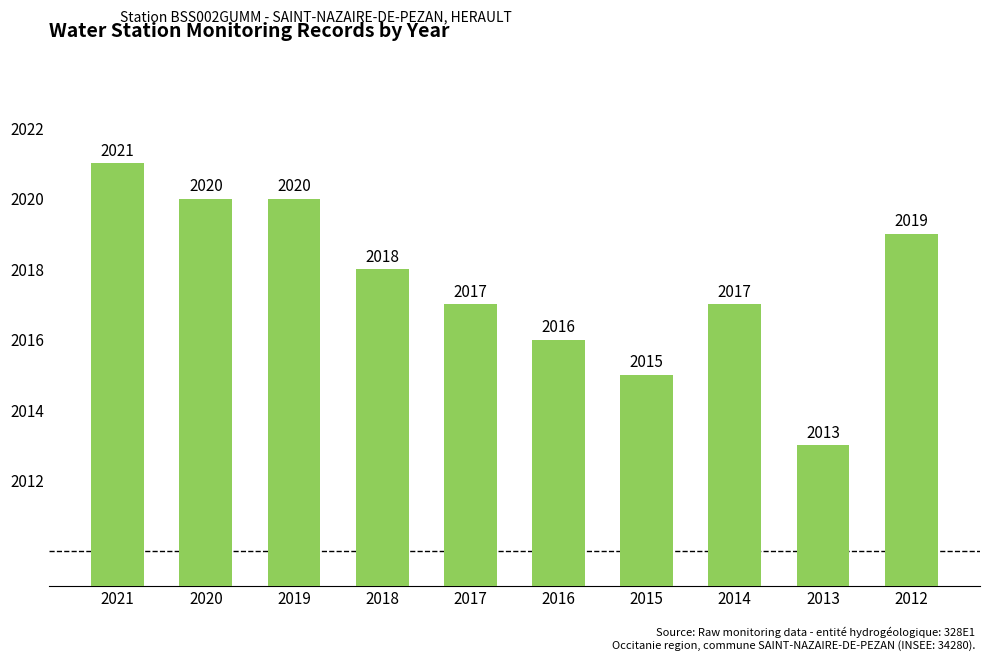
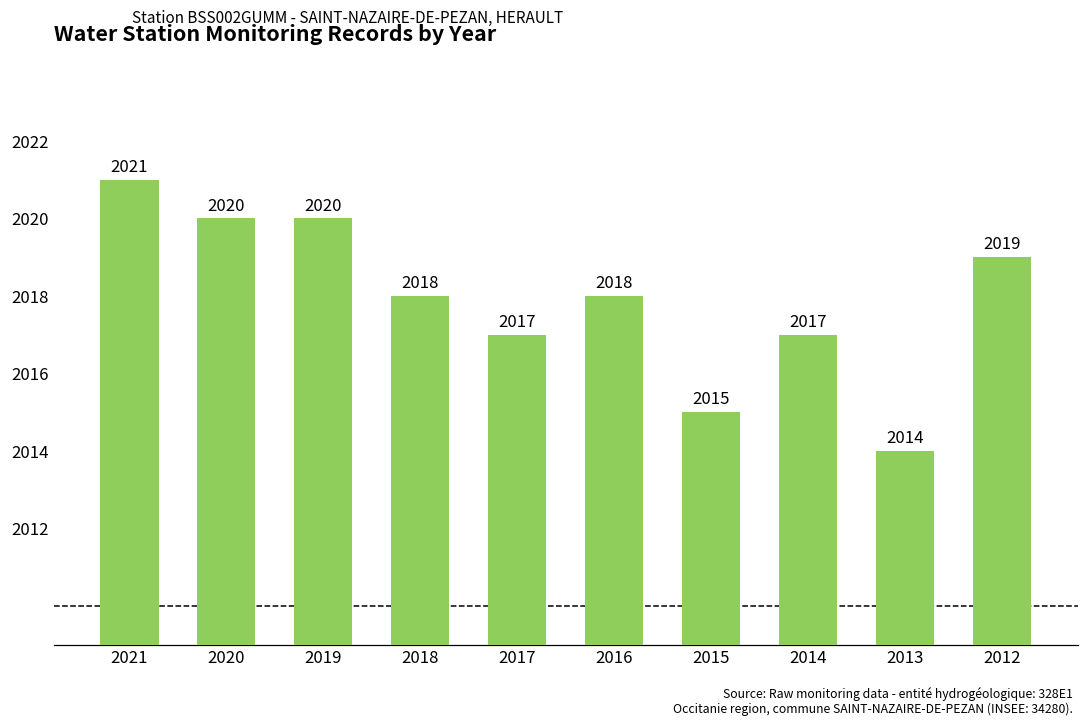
2016: 2016 -> 2018
2013: 2013 -> 2014
